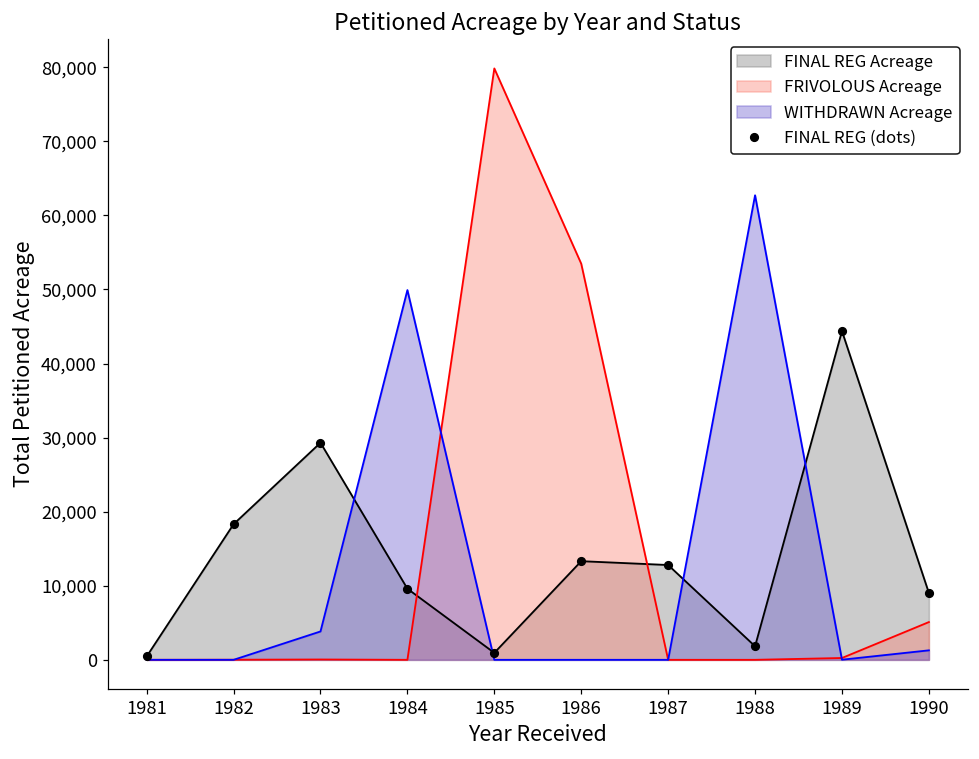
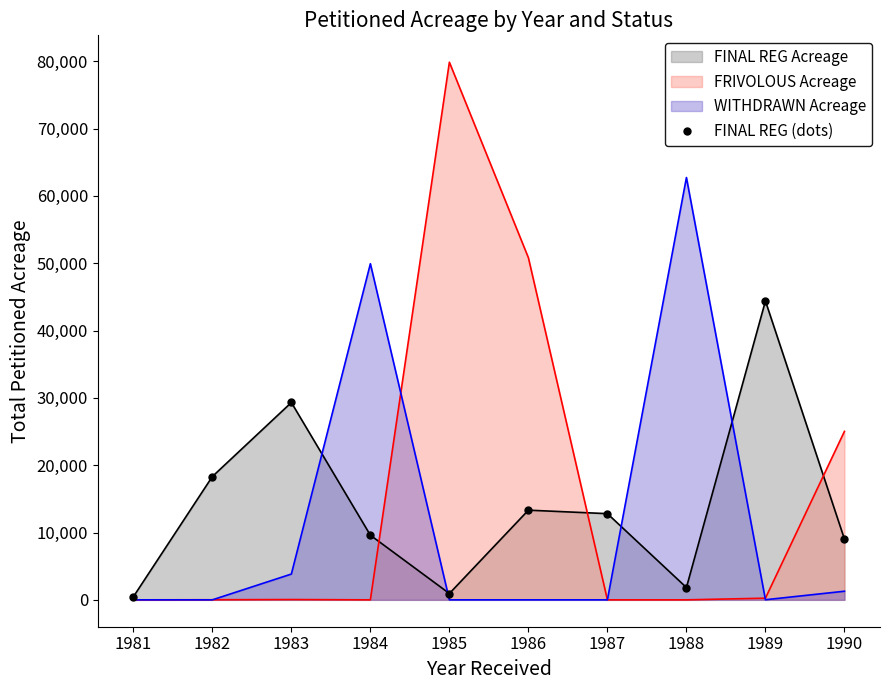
FRIVOLOUS Acreage, 1986: 53,000 -> 51,000
FRIVOLOUS Acreage, 1990: 5,000 -> 25,000
